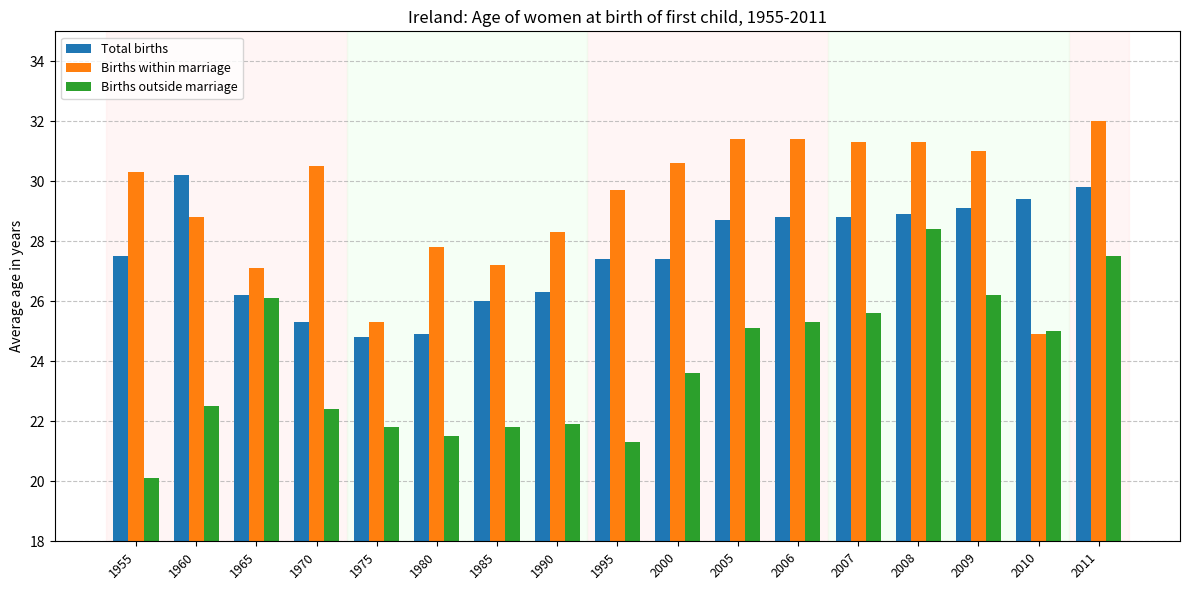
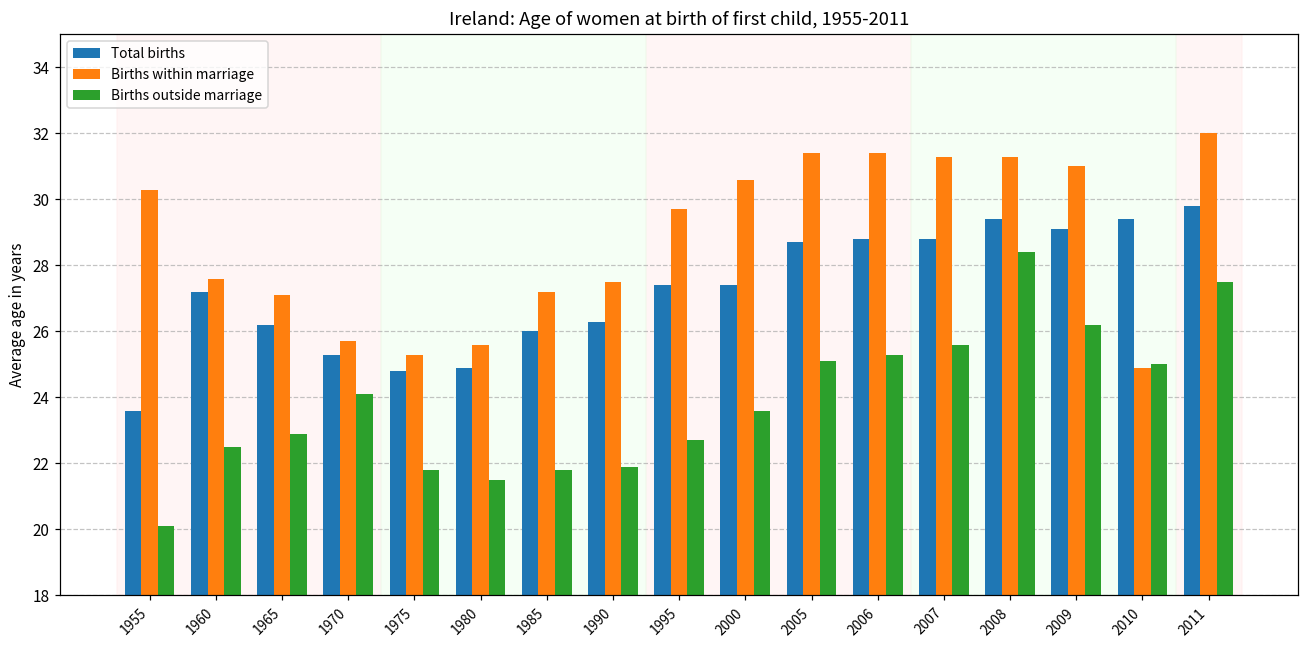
Total births, 1955: 27.5 -> 23.6
Total births, 1960: 30.2 -> 27.2
Births within marriage, 1960: 28.8 -> 27.6
Births outside marriage, 1965: 26.1 -> 22.9
Births within marriage, 1970: 30.5 -> 25.7
Births outside marriage, 1970: 22.4 -> 24.1
Births within marriage, 1980: 27.8 -> 25.6
Births within marriage, 1990: 28.3 -> 27.5
Births outside marriage, 1995: 21.3 -> 22.7
Total births, 2008: 28.9 -> 29.4
